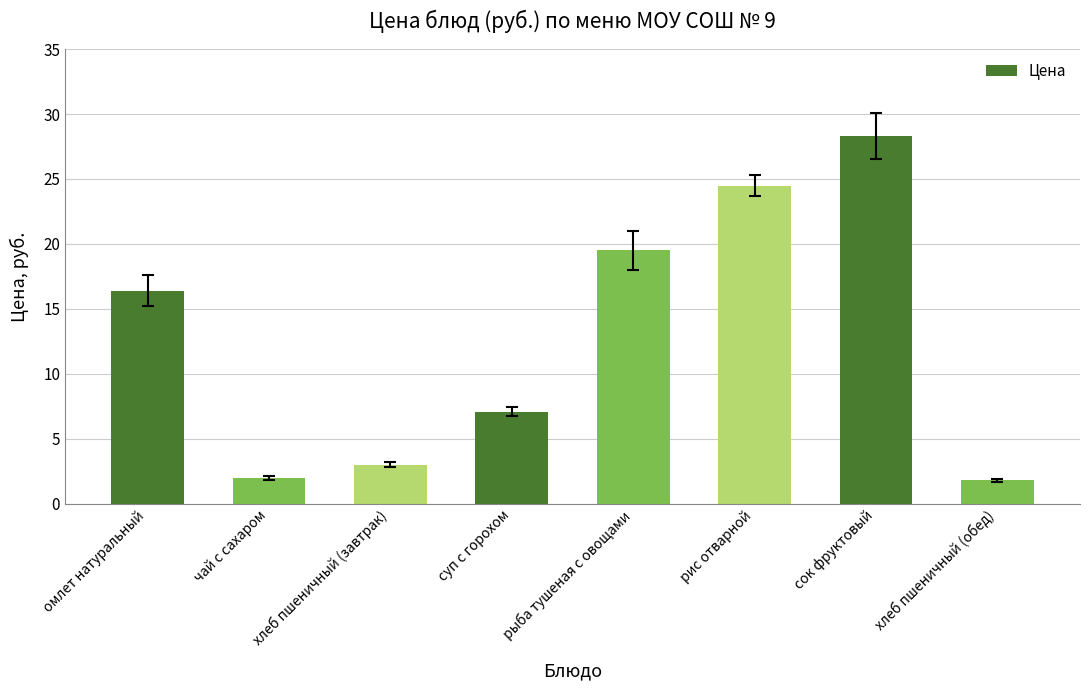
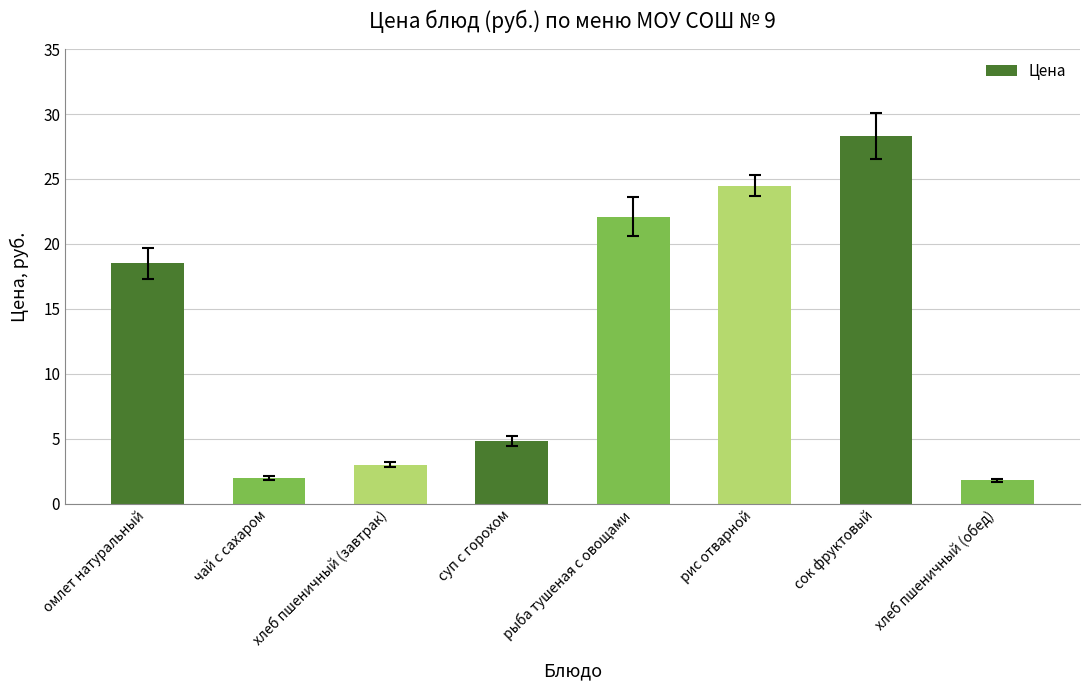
Цена, омлет натуральный: 16.4 -> 18.5
Цена, суп с горохом: 7.1 -> 4.8
Цена, рыба тушеная с овощами: 19.5 -> 22.1
